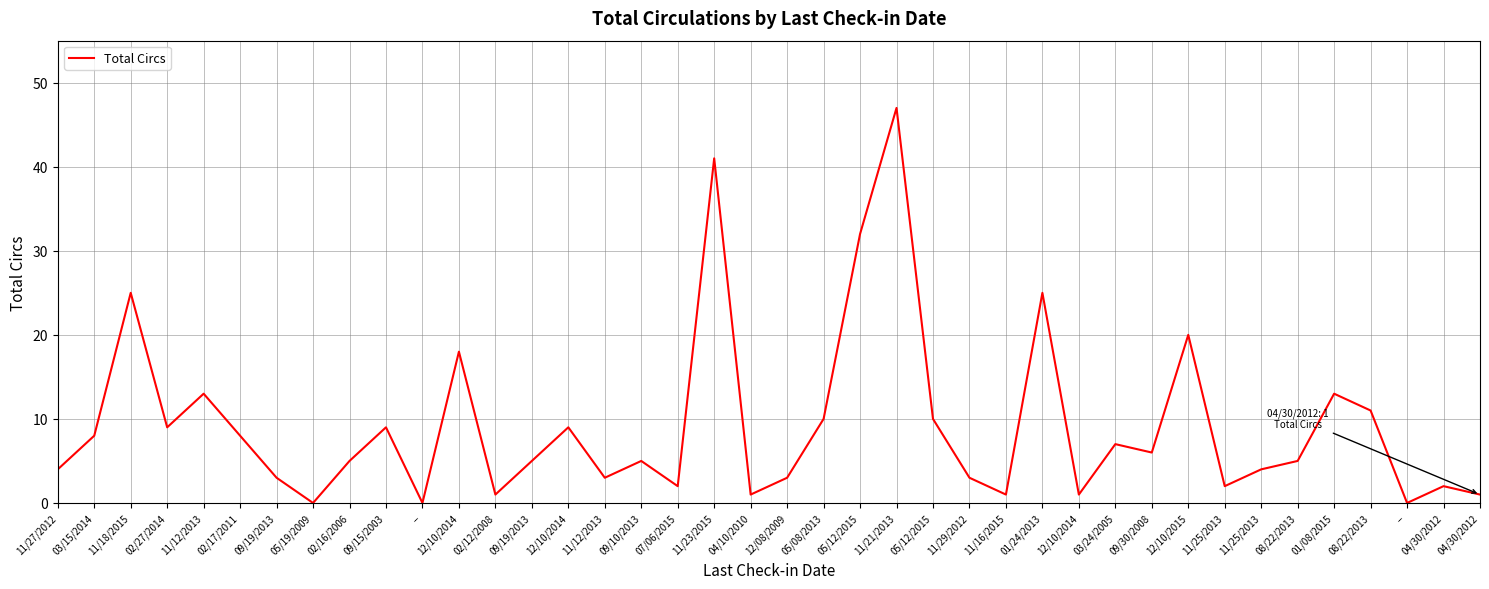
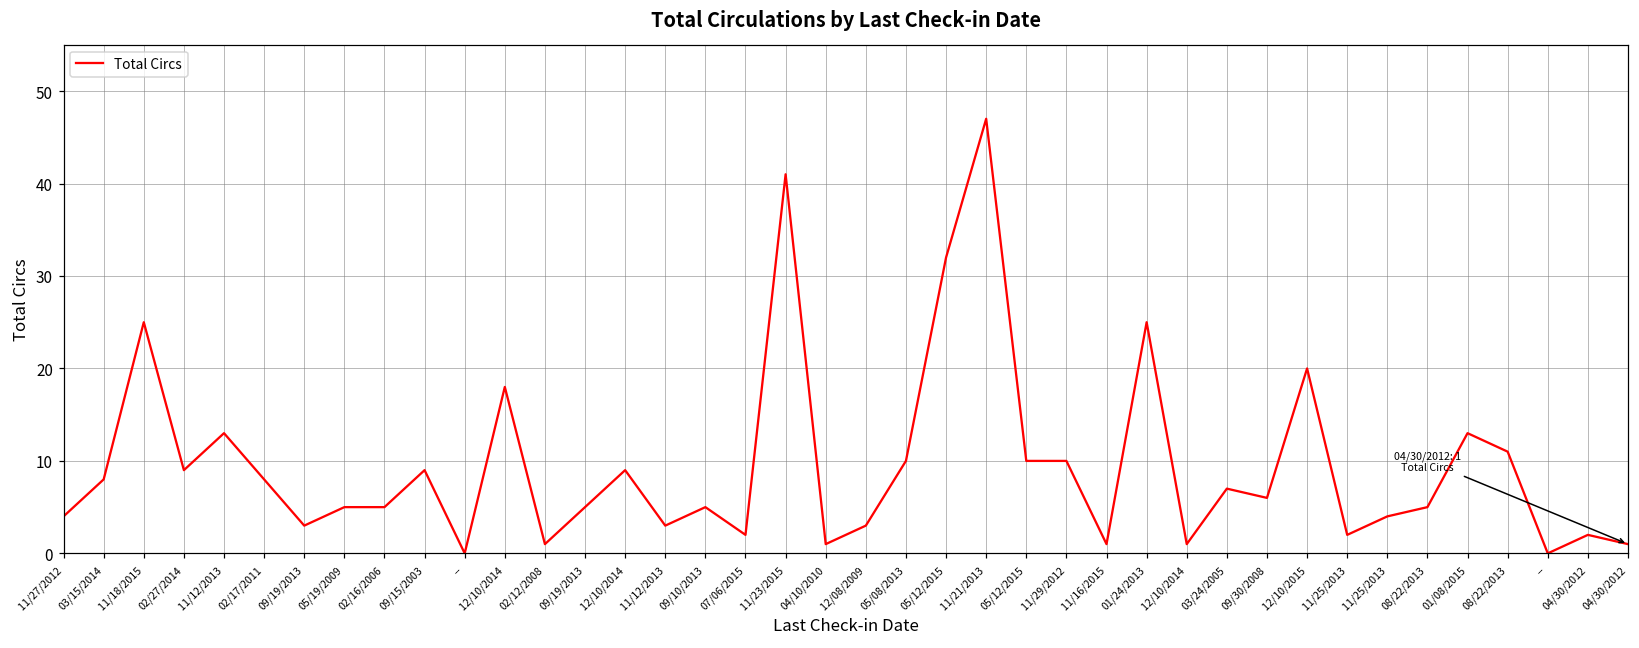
05/19/2009: 0 -> 5
11/29/2012: 3 -> 10
